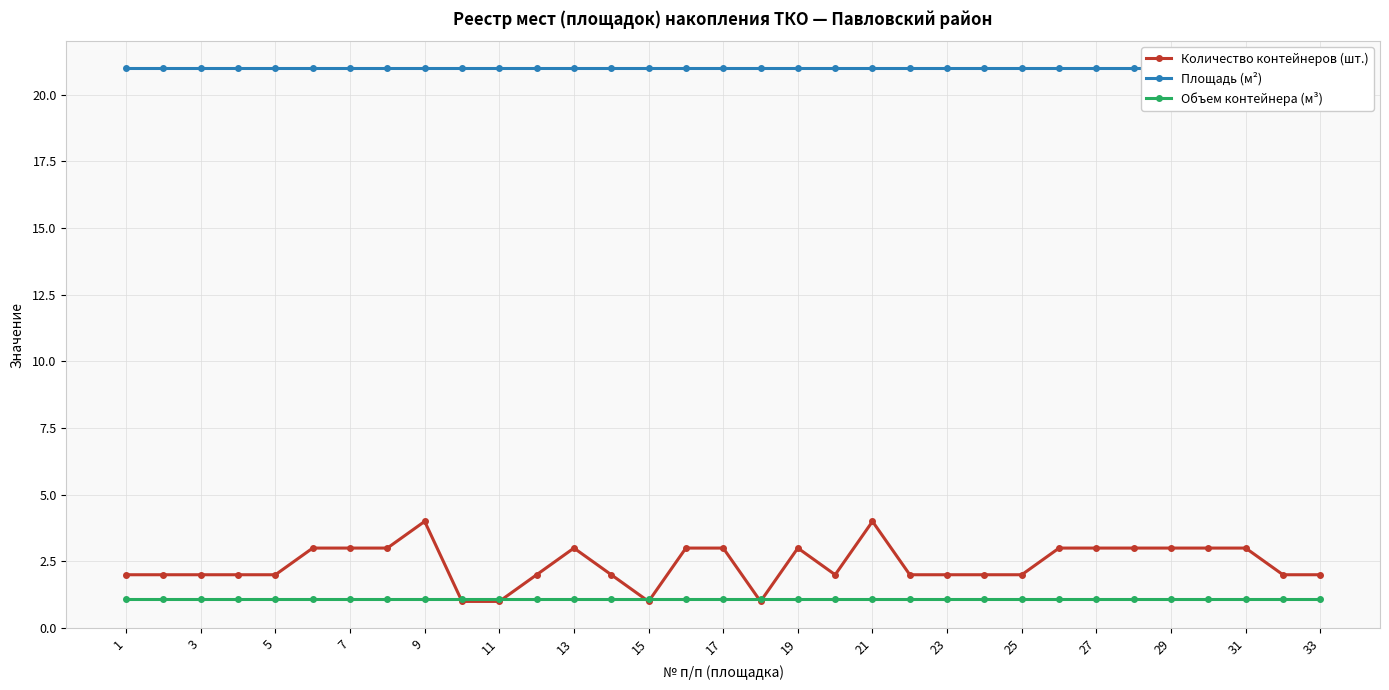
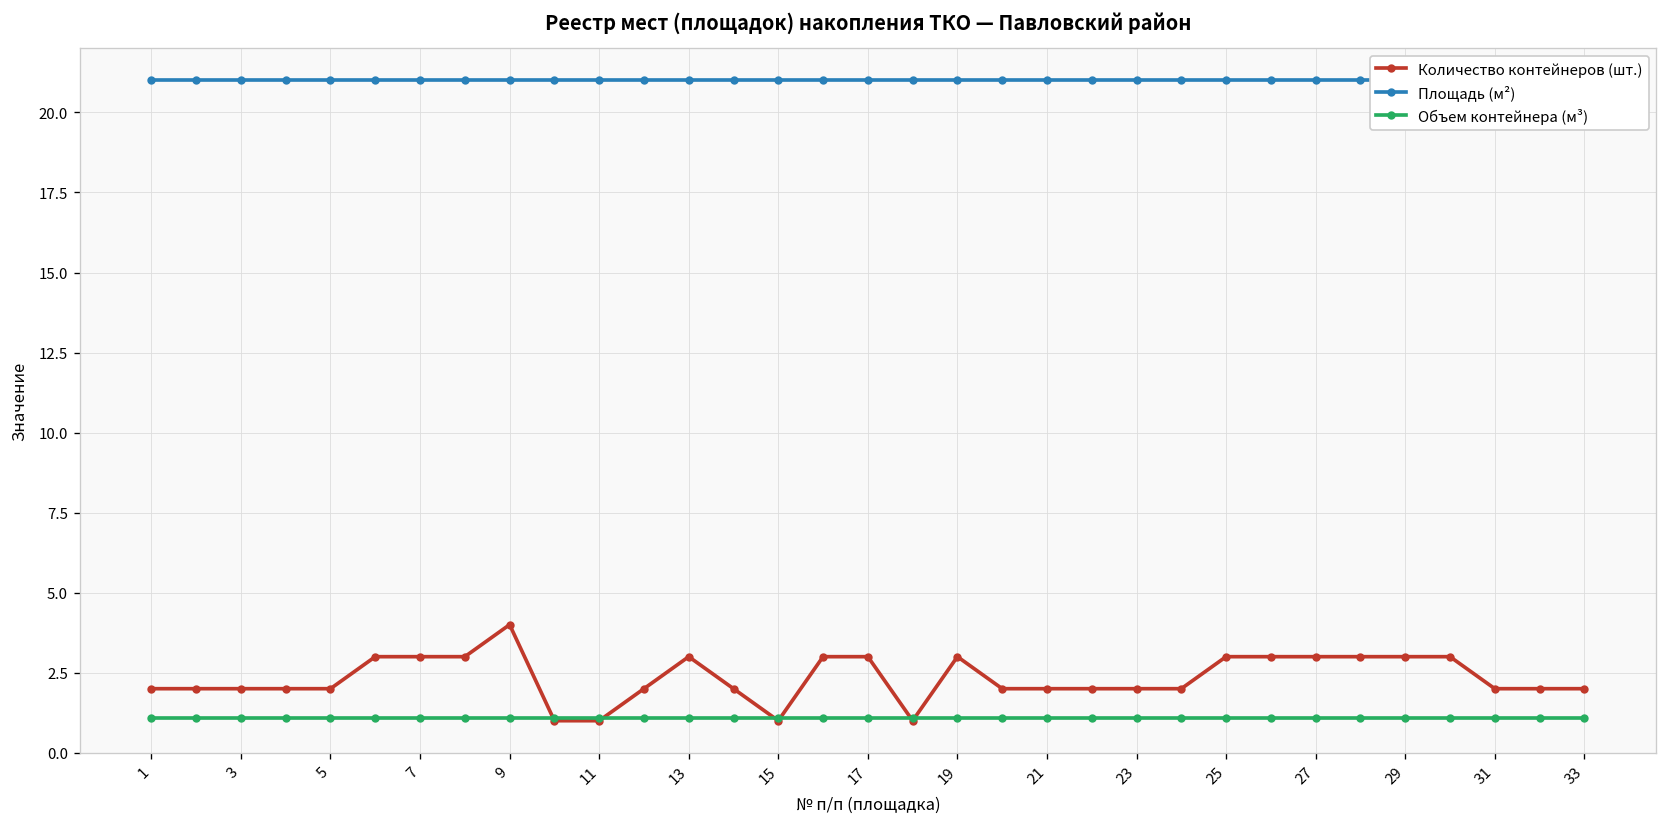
Количество контейнеров (шт.), 21: 4 -> 2
Количество контейнеров (шт.), 25: 2 -> 3
Количество контейнеров (шт.), 31: 3 -> 2
